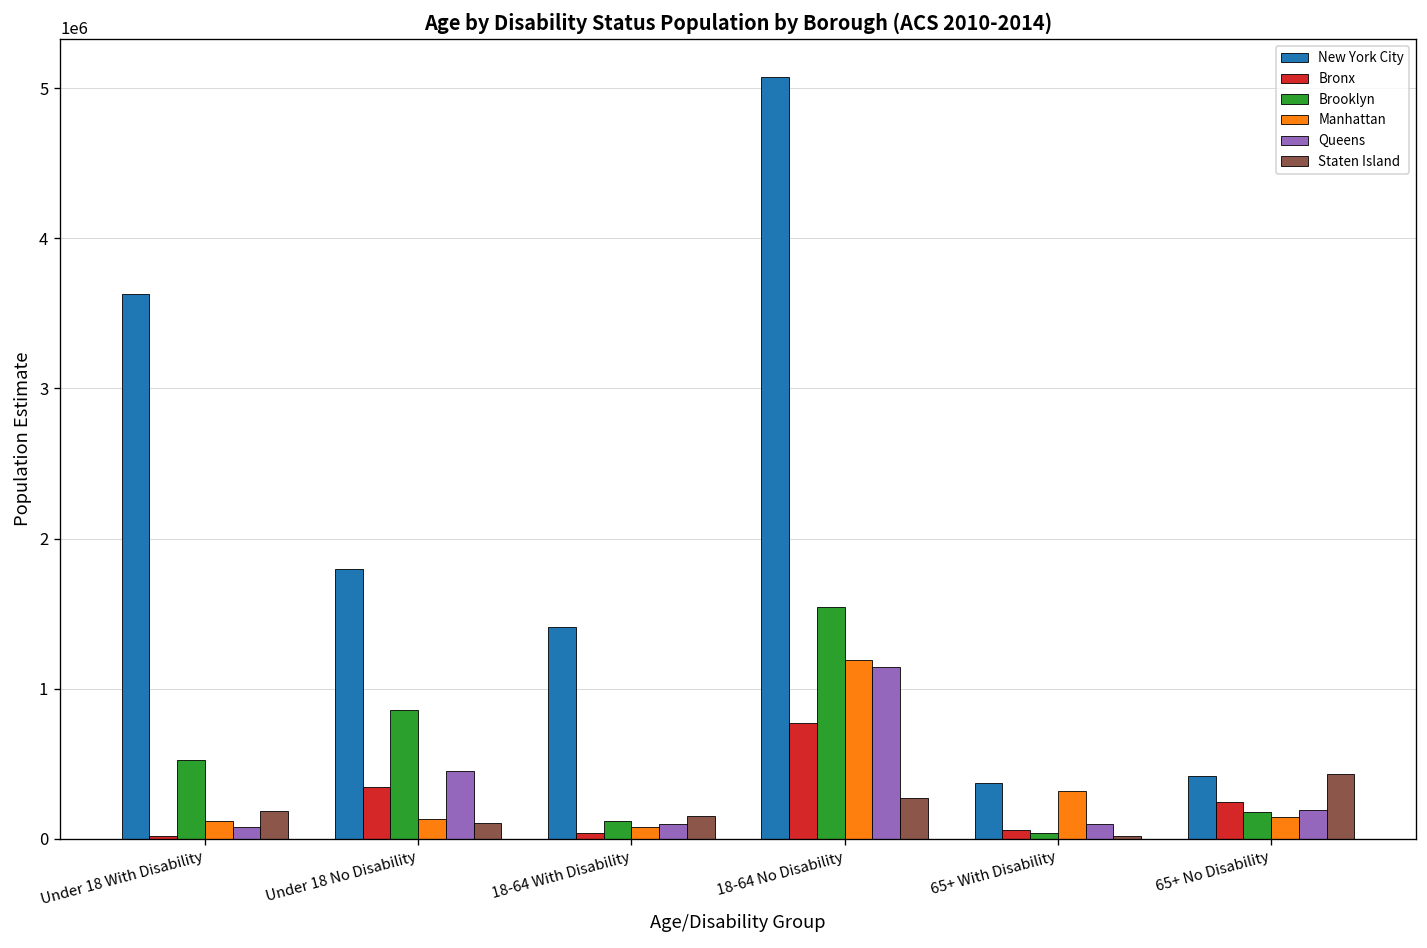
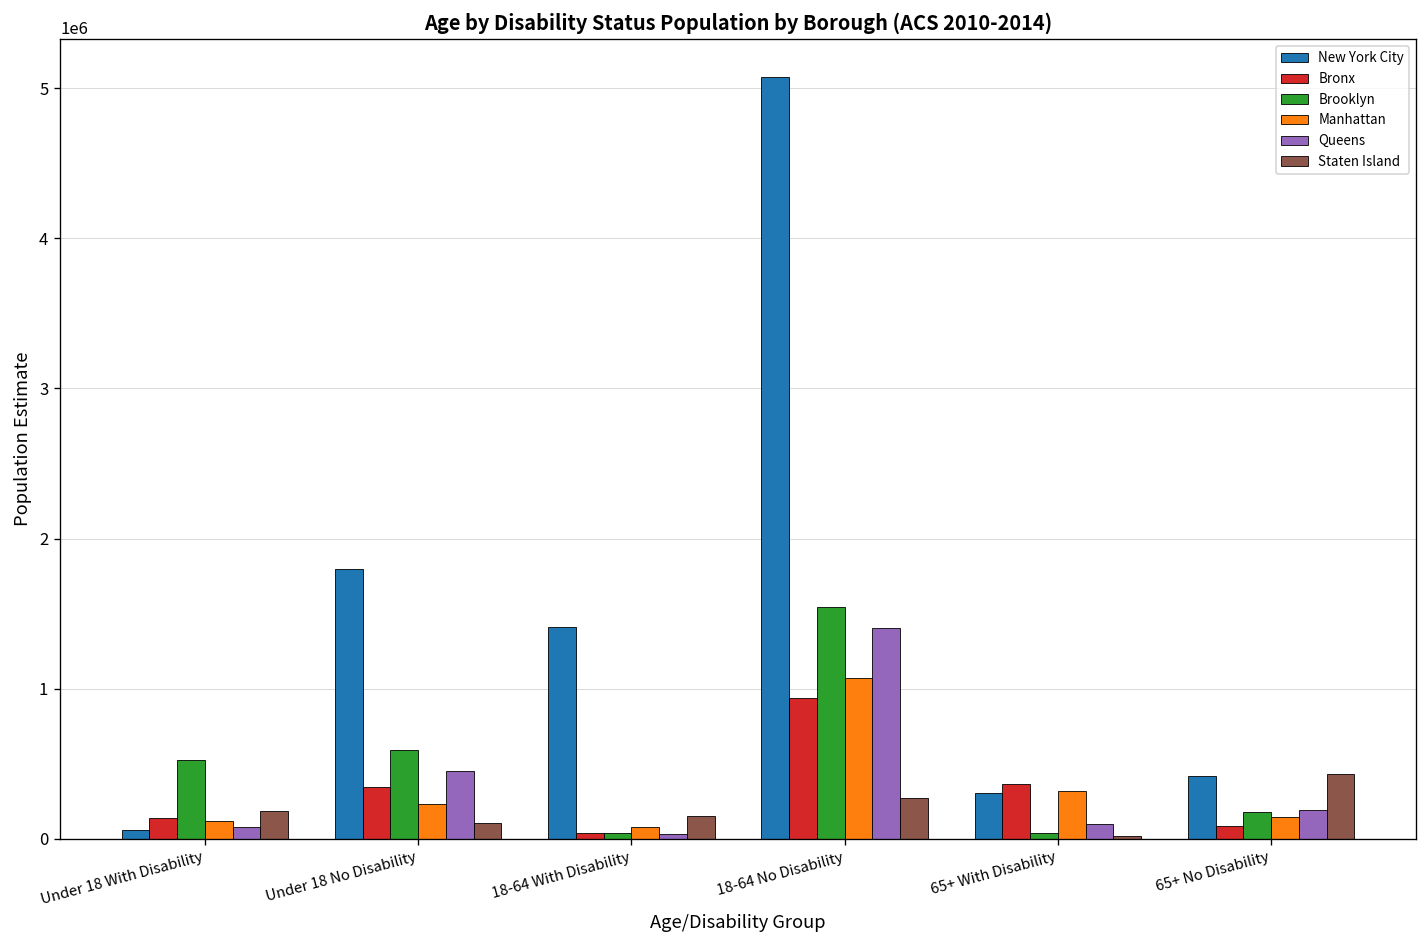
New York City, Under 18 With Disability: 3630000 -> 60000
Bronx, Under 18 With Disability: 20000 -> 140000
Brooklyn, Under 18 No Disability: 850000 -> 590000
Manhattan, Under 18 No Disability: 130000 -> 230000
Brooklyn, 18-64 With Disability: 120000 -> 40000
Queens, 18-64 With Disability: 100000 -> 30000
Bronx, 18-64 No Disability: 770000 -> 940000
Manhattan, 18-64 No Disability: 1190000 -> 1070000
Queens, 18-64 No Disability: 1140000 -> 1410000
New York City, 65+ With Disability: 370000 -> 310000
Bronx, 65+ With Disability: 60000 -> 360000
Bronx, 65+ No Disability: 250000 -> 80000
